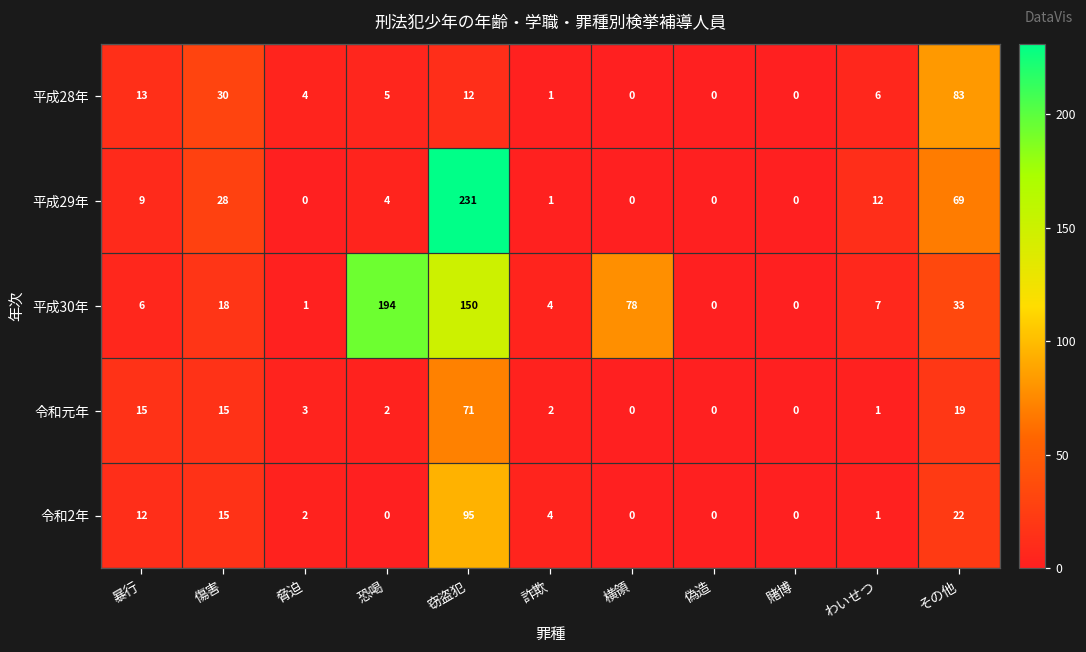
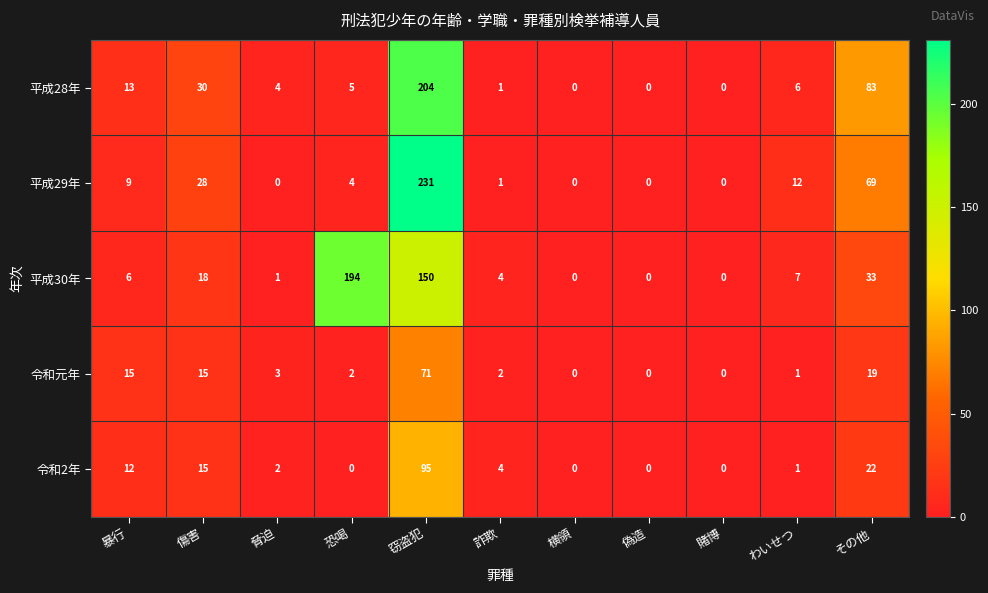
平成28年, 窃盗犯: 12 -> 204
平成30年, 横領: 78 -> 0
